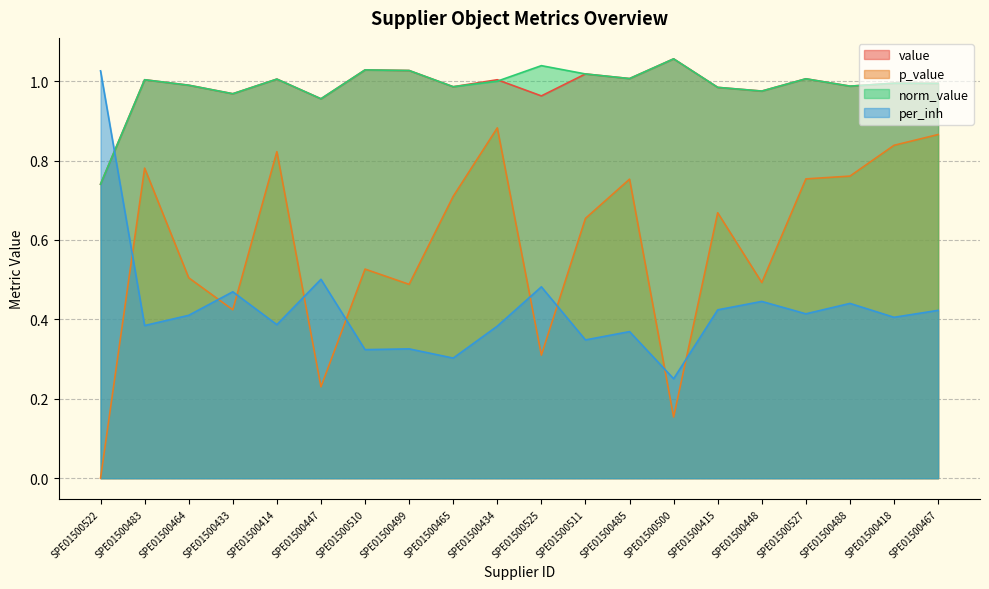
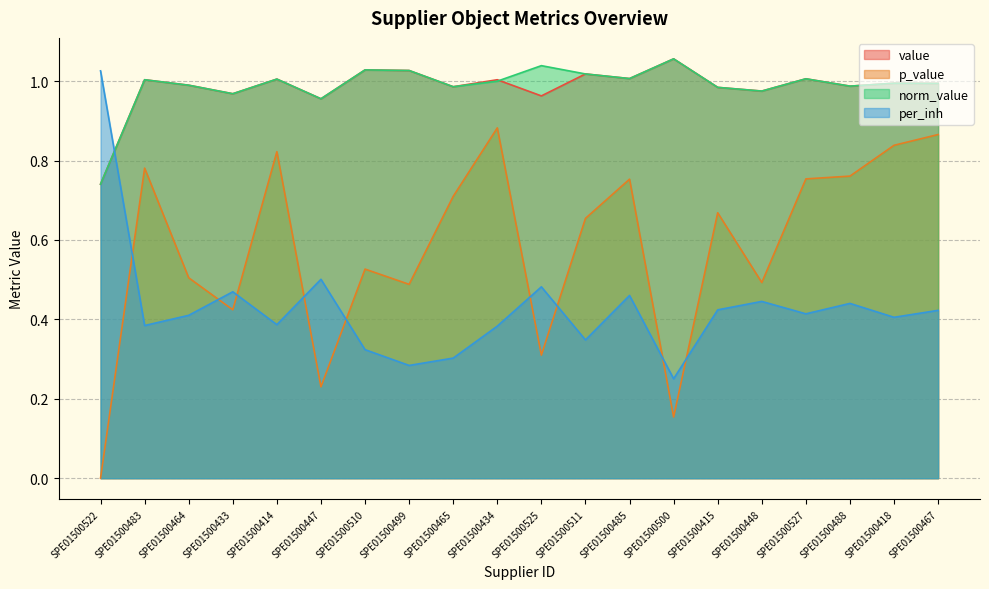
per_inh, SPE01500499: 0.33 -> 0.28
per_inh, SPE01500485: 0.37 -> 0.46
